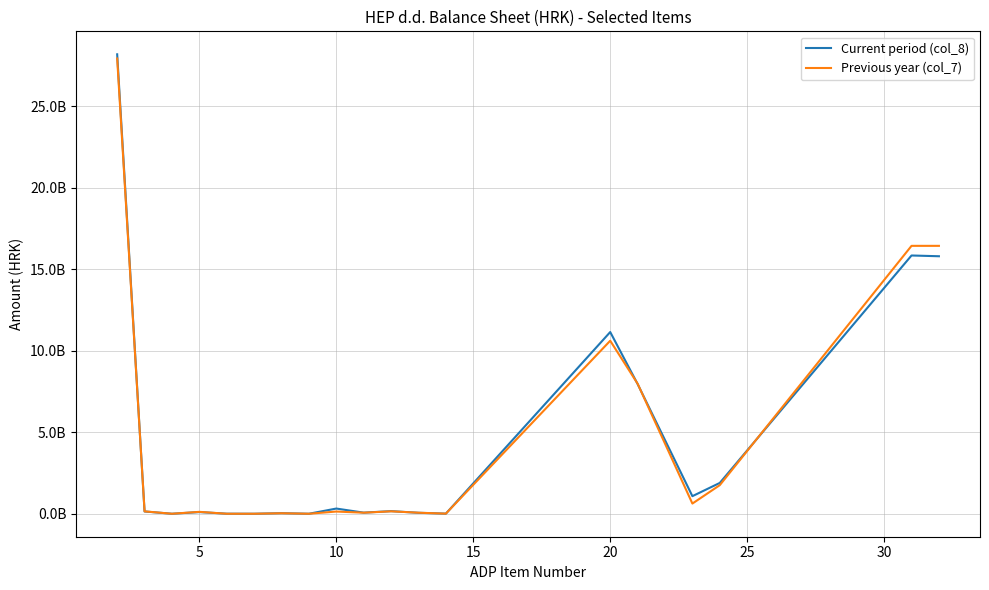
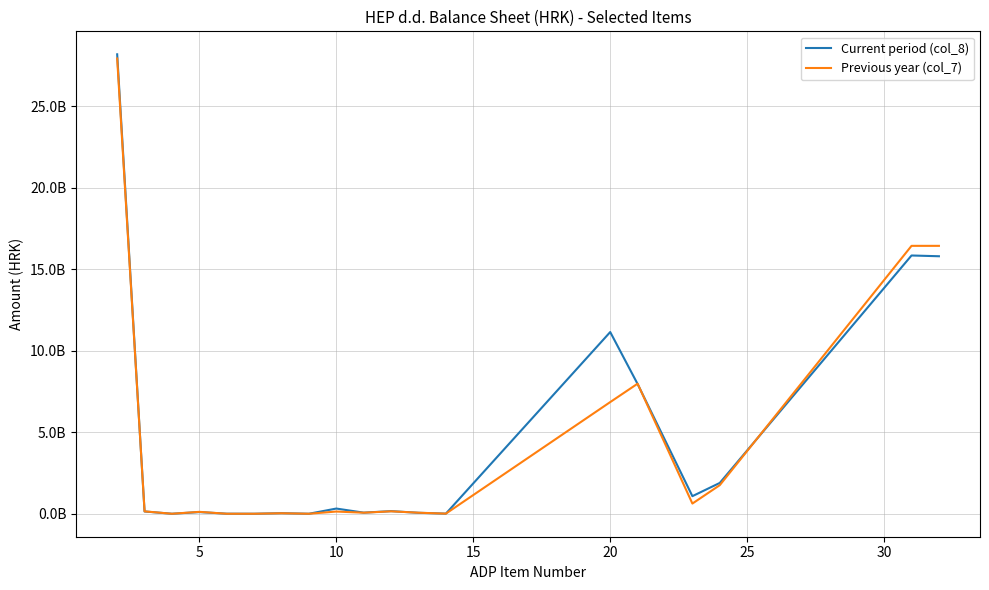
Previous year (col_7), 20: 10600000000 -> 6900000000
